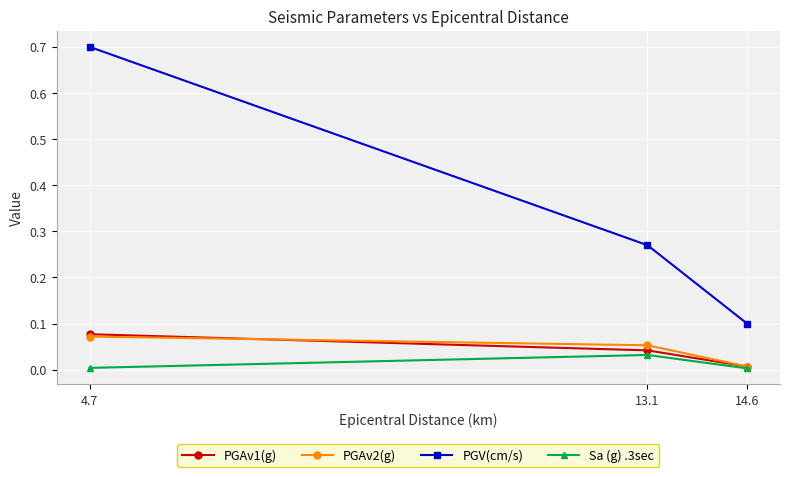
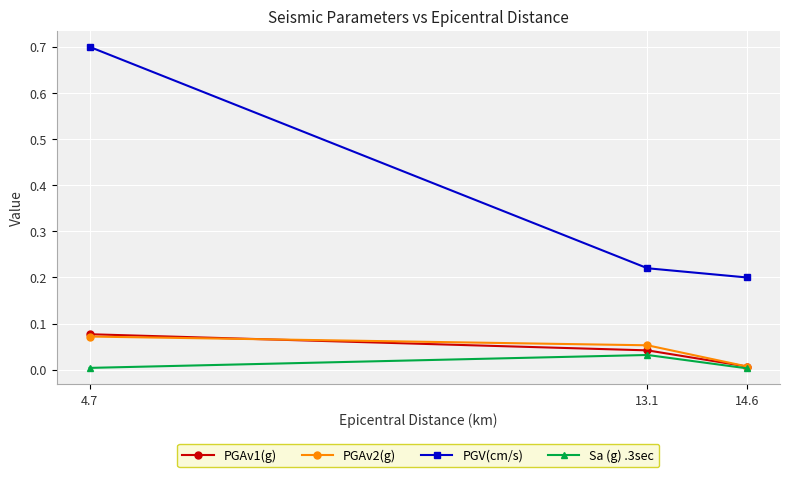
PGV(cm/s), 13.1: 0.27 -> 0.22
PGV(cm/s), 14.6: 0.1 -> 0.2
